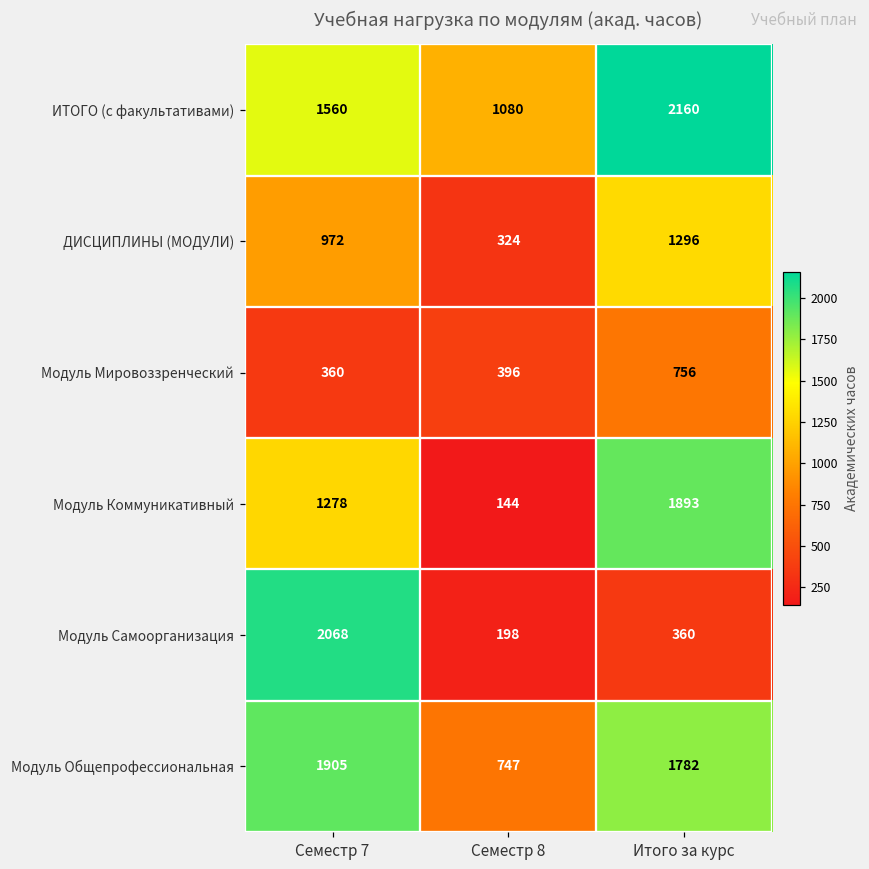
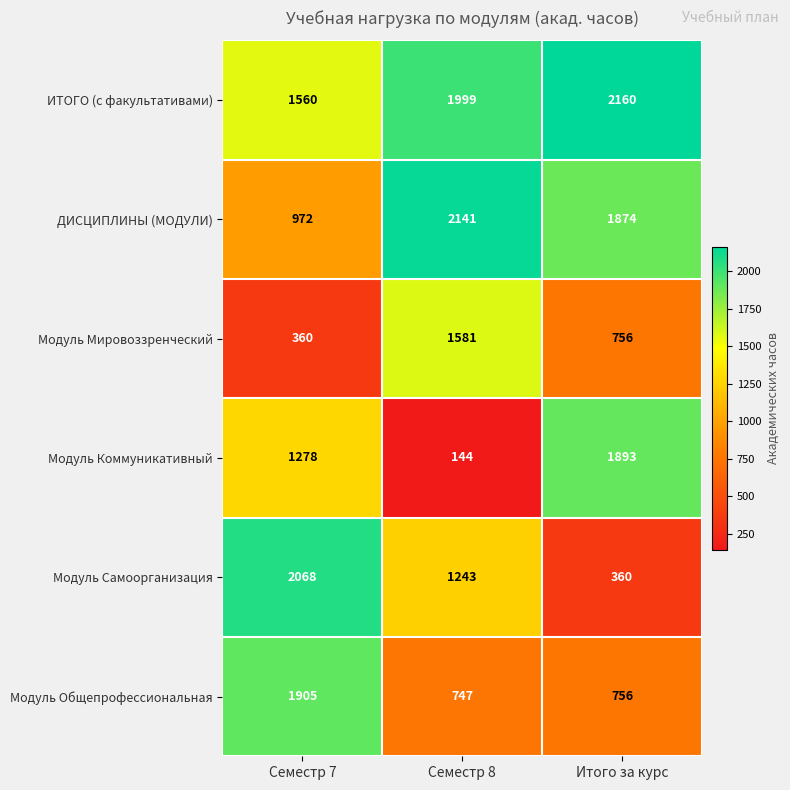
ИТОГО (с факультативами), Семестр 8: 1080 -> 1999
ДИСЦИПЛИНЫ (МОДУЛИ), Семестр 8: 324 -> 2141
ДИСЦИПЛИНЫ (МОДУЛИ), Итого за курс: 1296 -> 1874
Модуль Мировоззренческий, Семестр 8: 396 -> 1581
Модуль Самоорганизация, Семестр 8: 198 -> 1243
Модуль Общепрофессиональная, Итого за курс: 1782 -> 756
